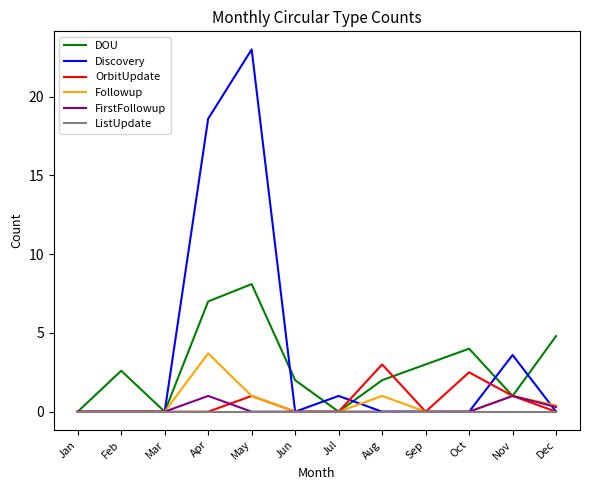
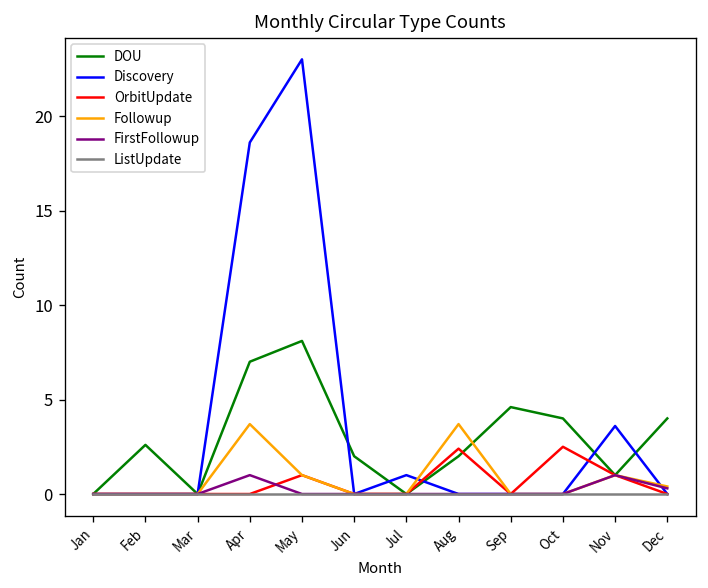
OrbitUpdate, Aug: 3.0 -> 2.4
Followup, Aug: 1.0 -> 3.7
DOU, Sep: 3.0 -> 4.6
DOU, Dec: 4.8 -> 4.0
